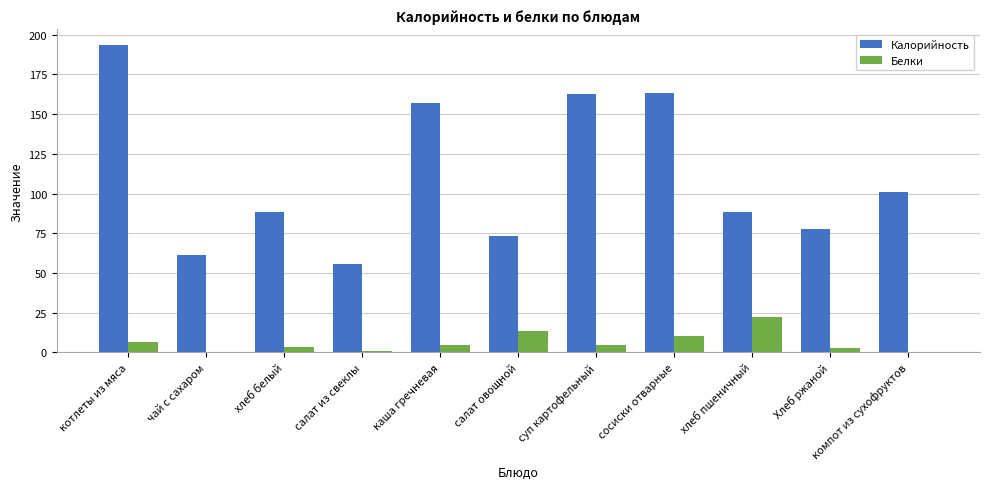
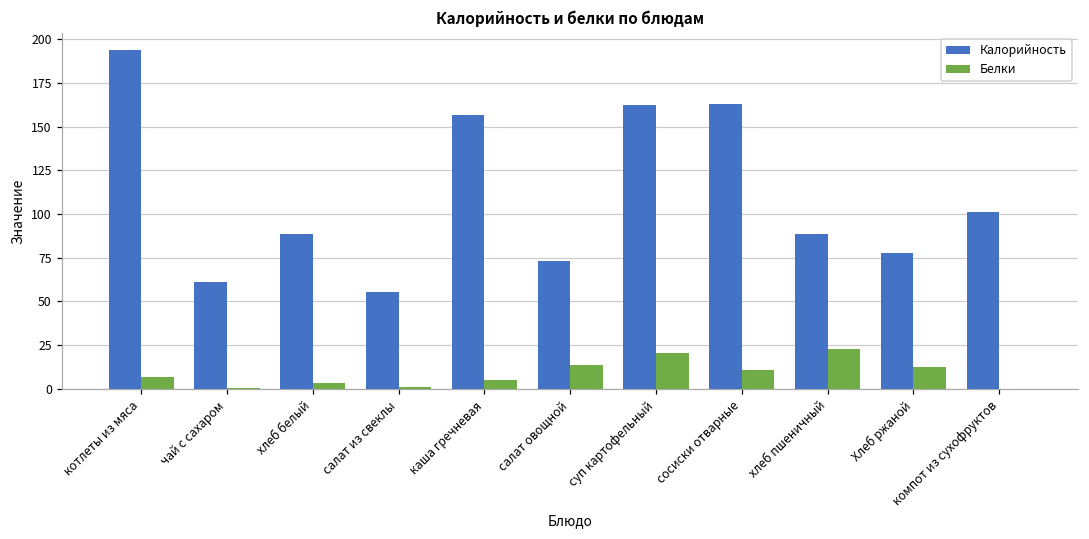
Белки, суп картофельный: 5 -> 20
Белки, Хлеб ржаной: 3 -> 13
